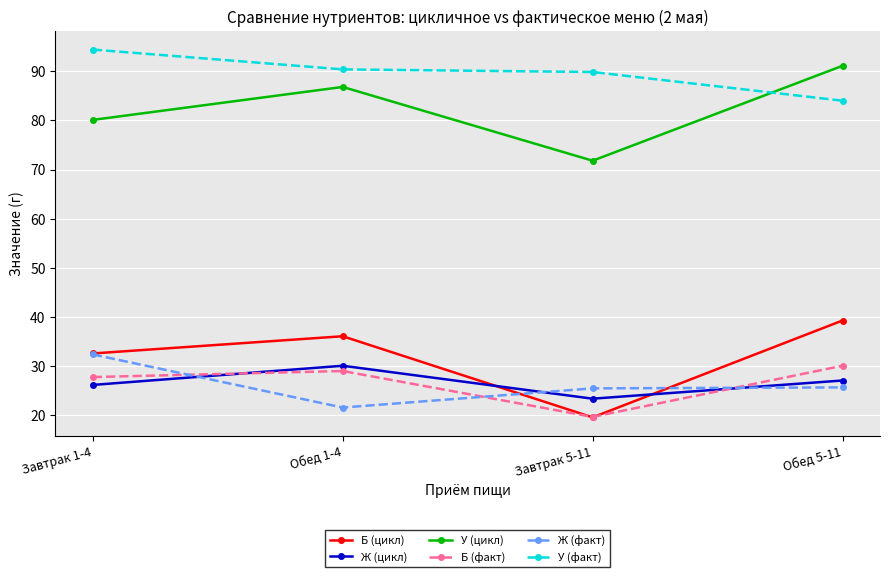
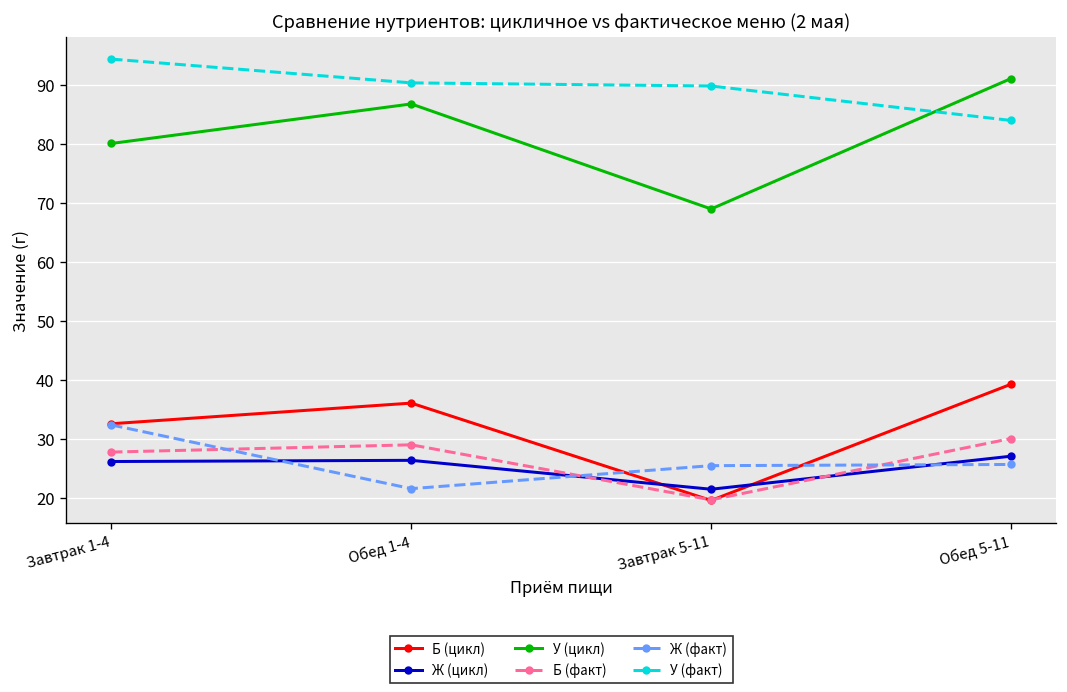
Ж (цикл), Обед 1-4: 30 -> 26
Ж (цикл), Завтрак 5-11: 23 -> 22
У (цикл), Завтрак 5-11: 72 -> 69
